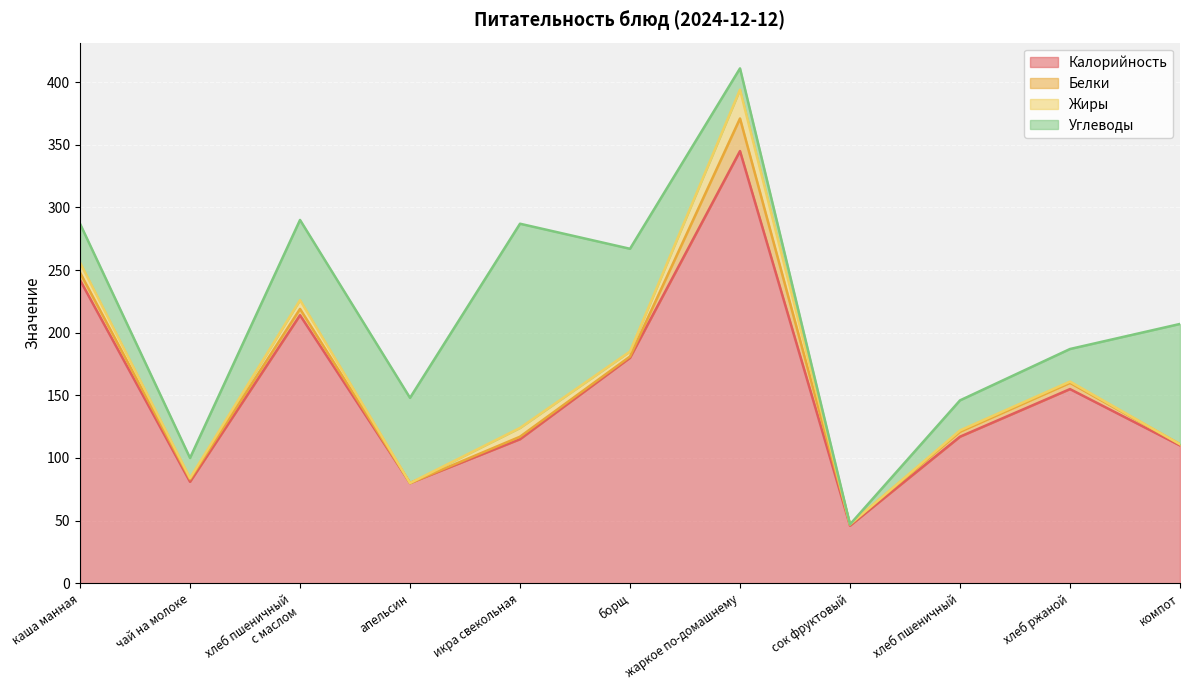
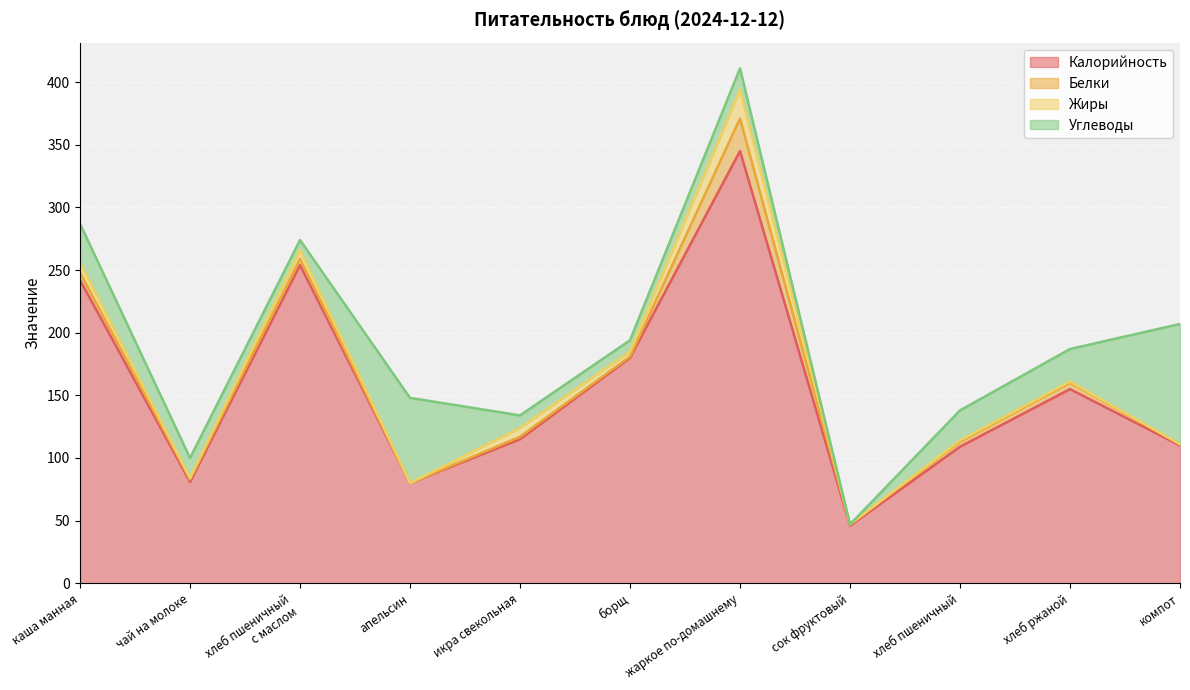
Калорийность, хлеб пшеничный с маслом: 214 -> 254
Углеводы, хлеб пшеничный с маслом: 64 -> 8
Углеводы, икра свекольная: 163 -> 10
Углеводы, борщ: 82 -> 9
Калорийность, хлеб пшеничный: 117 -> 109
